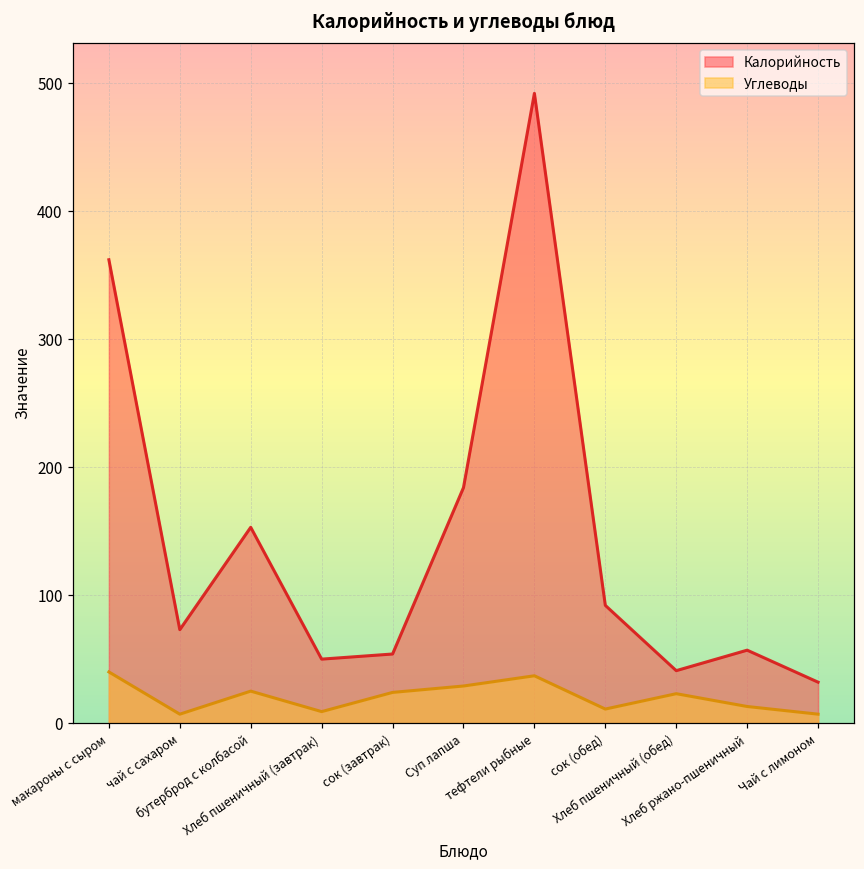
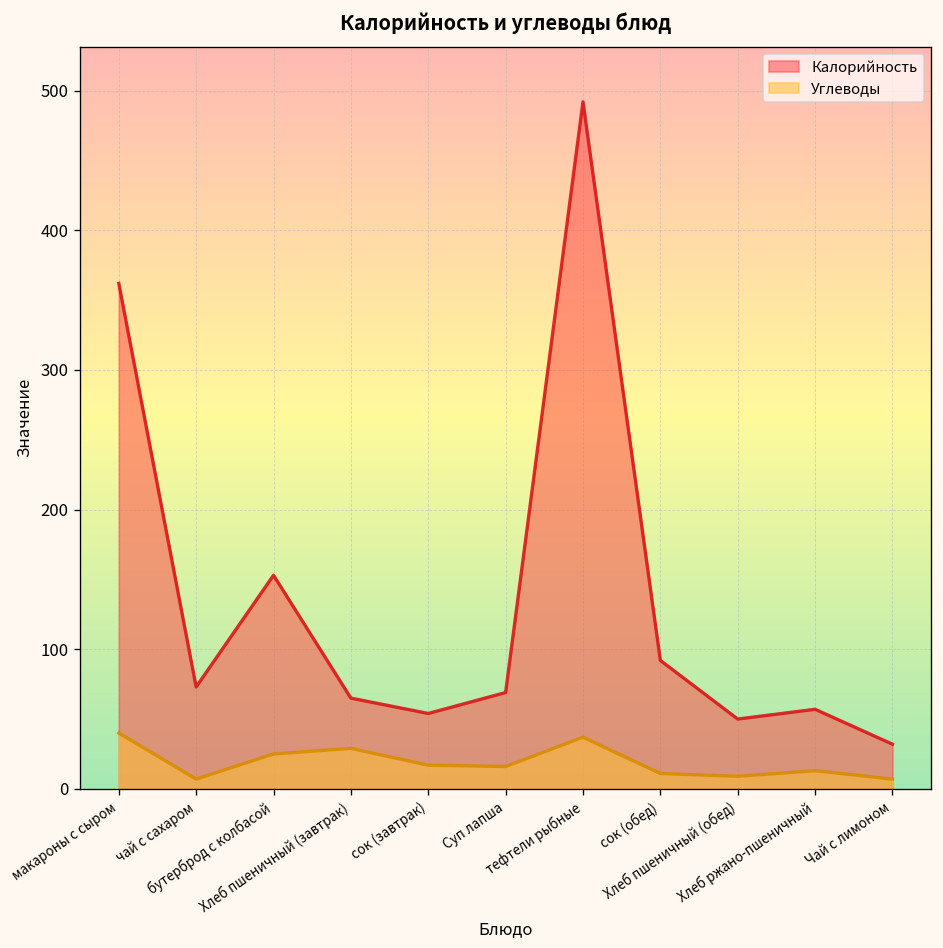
Калорийность, Хлеб пшеничный (завтрак): 50 -> 65
Углеводы, Хлеб пшеничный (завтрак): 9 -> 29
Углеводы, сок (завтрак): 24 -> 17
Калорийность, Суп лапша: 184 -> 69
Углеводы, Суп лапша: 29 -> 16
Калорийность, Хлеб пшеничный (обед): 41 -> 50
Углеводы, Хлеб пшеничный (обед): 23 -> 9
